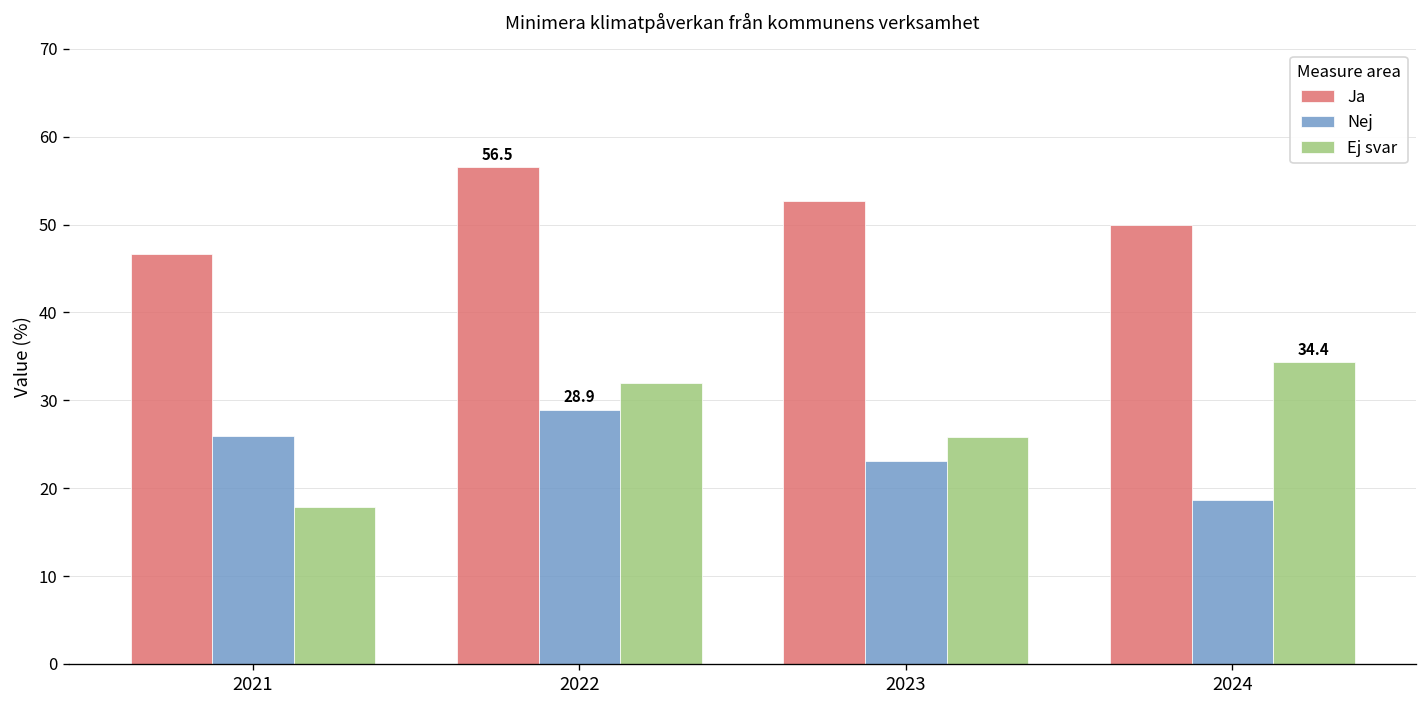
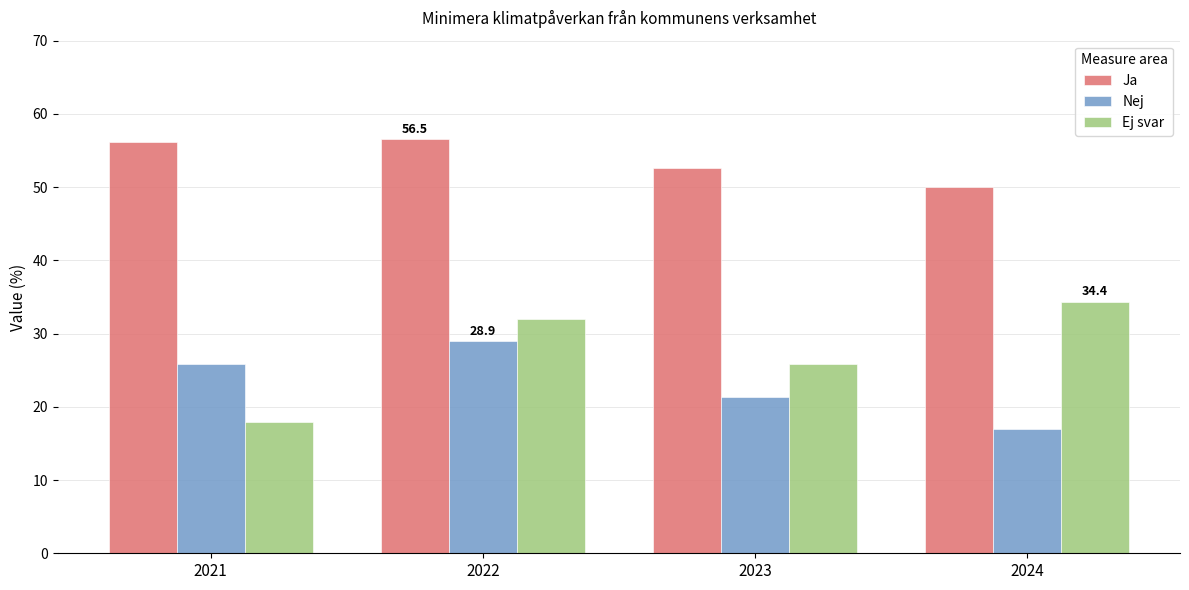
Ja, 2021: 47 -> 56
Nej, 2023: 23 -> 21
Nej, 2024: 19 -> 17
